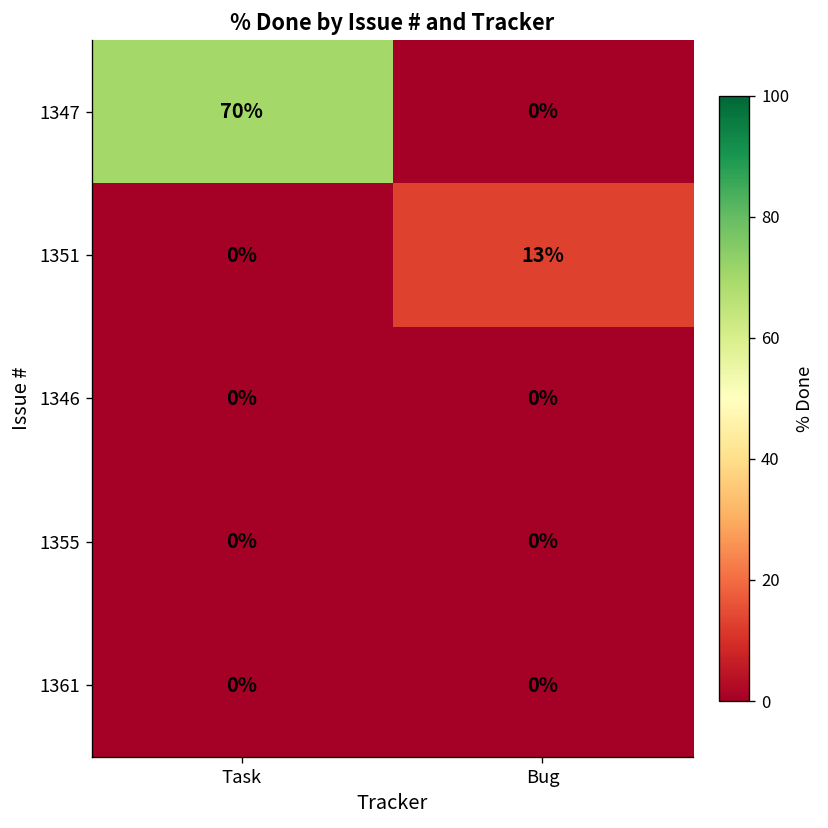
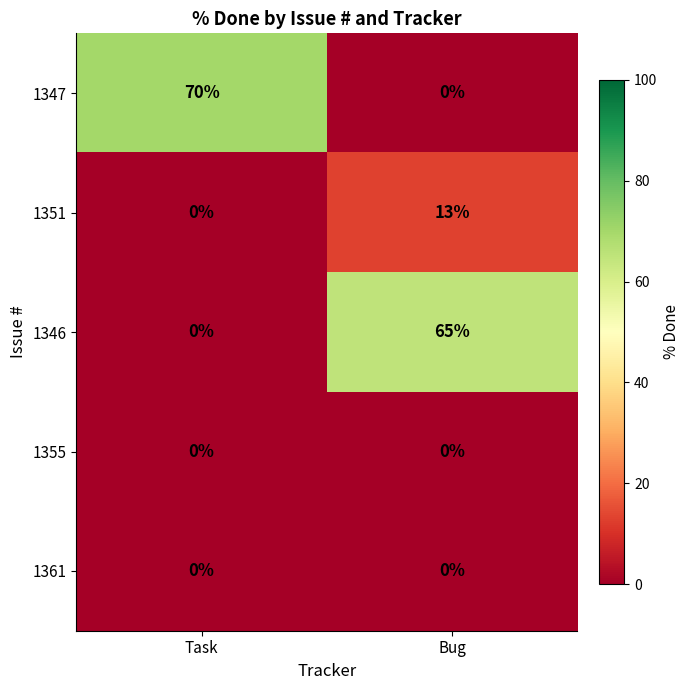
1346, Bug: 0% -> 65%
